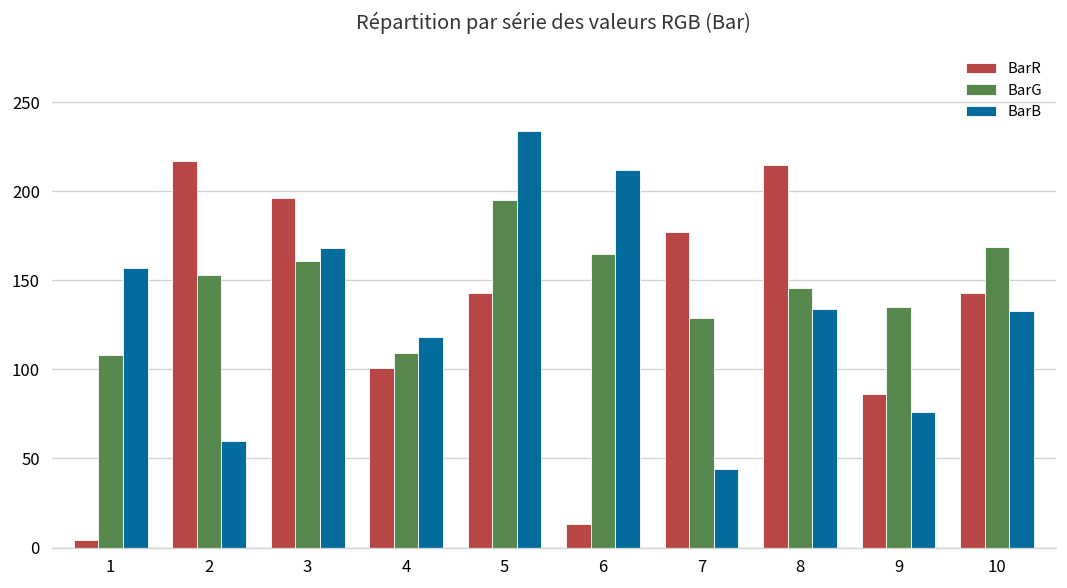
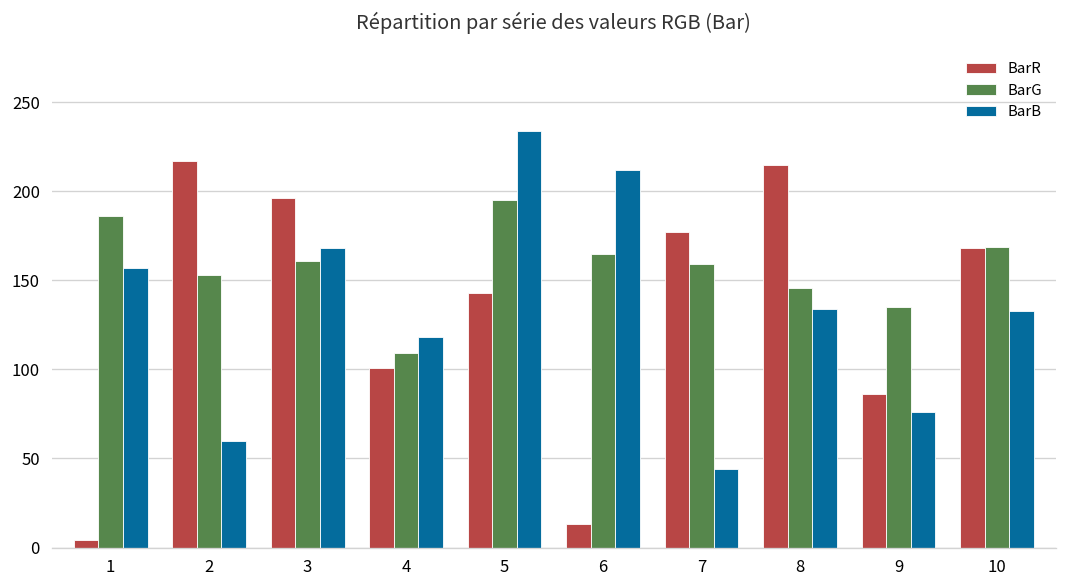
BarG, 1: 108 -> 186
BarG, 7: 129 -> 159
BarR, 10: 143 -> 168
